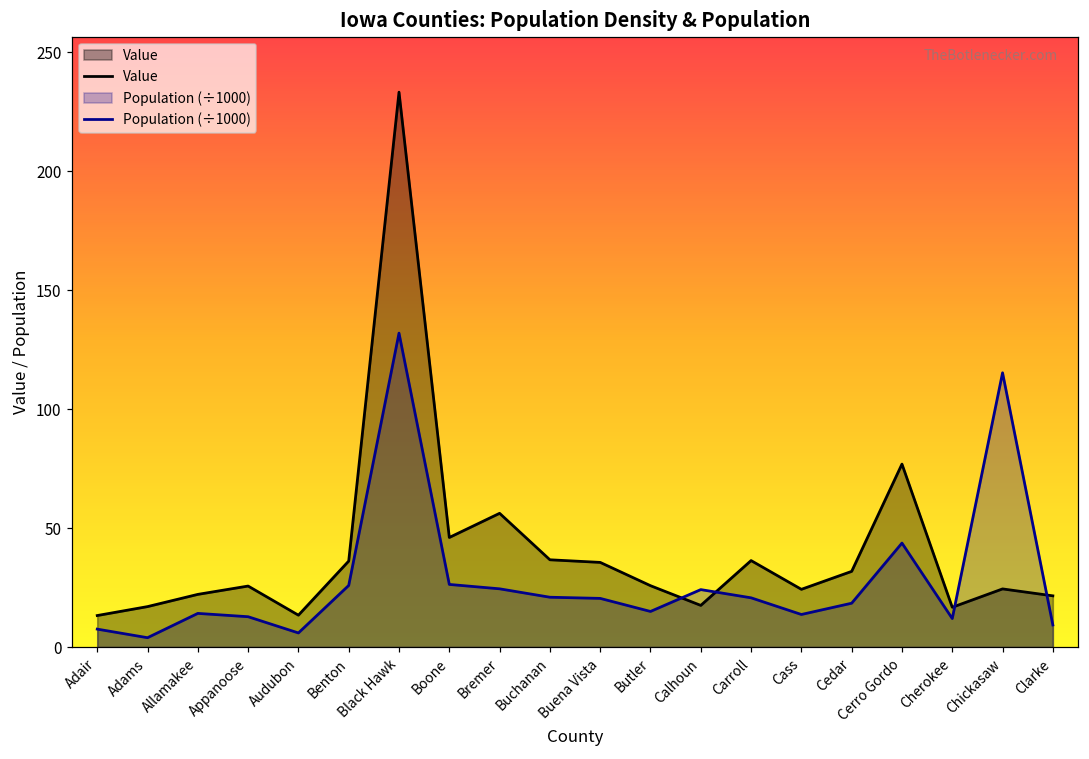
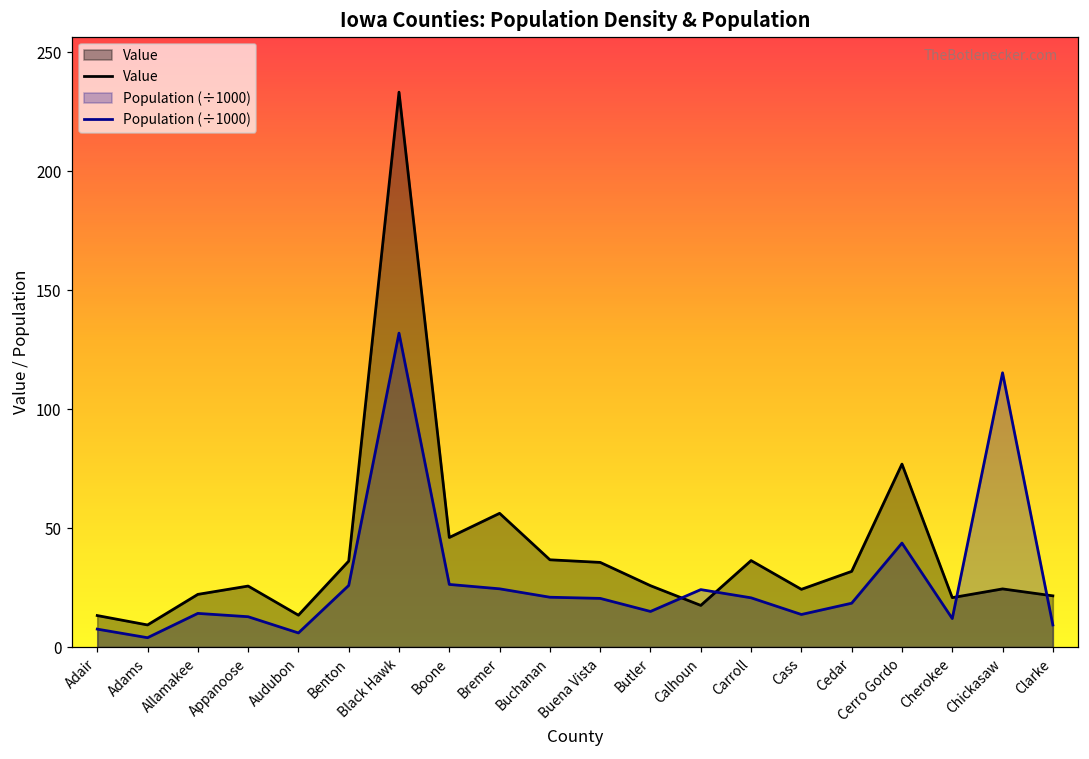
Value, Adams: 17 -> 9
Value, Cherokee: 17 -> 21
